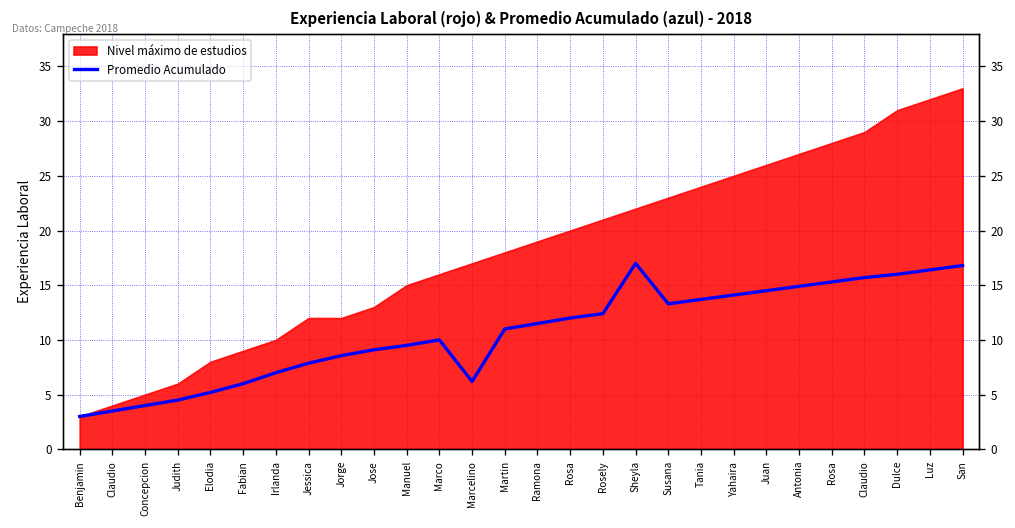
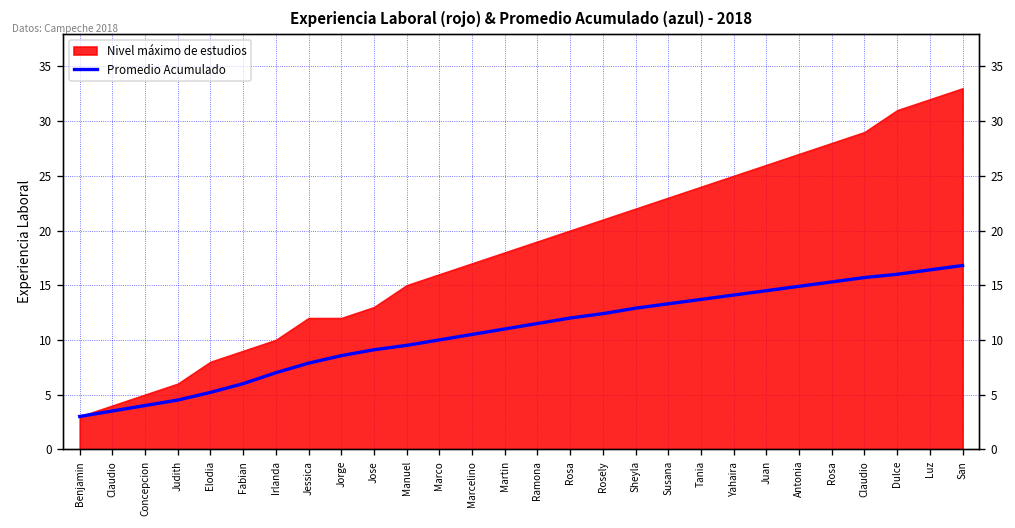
Promedio Acumulado, Marcelino: 6 -> 11
Promedio Acumulado, Sheyla: 17 -> 13
